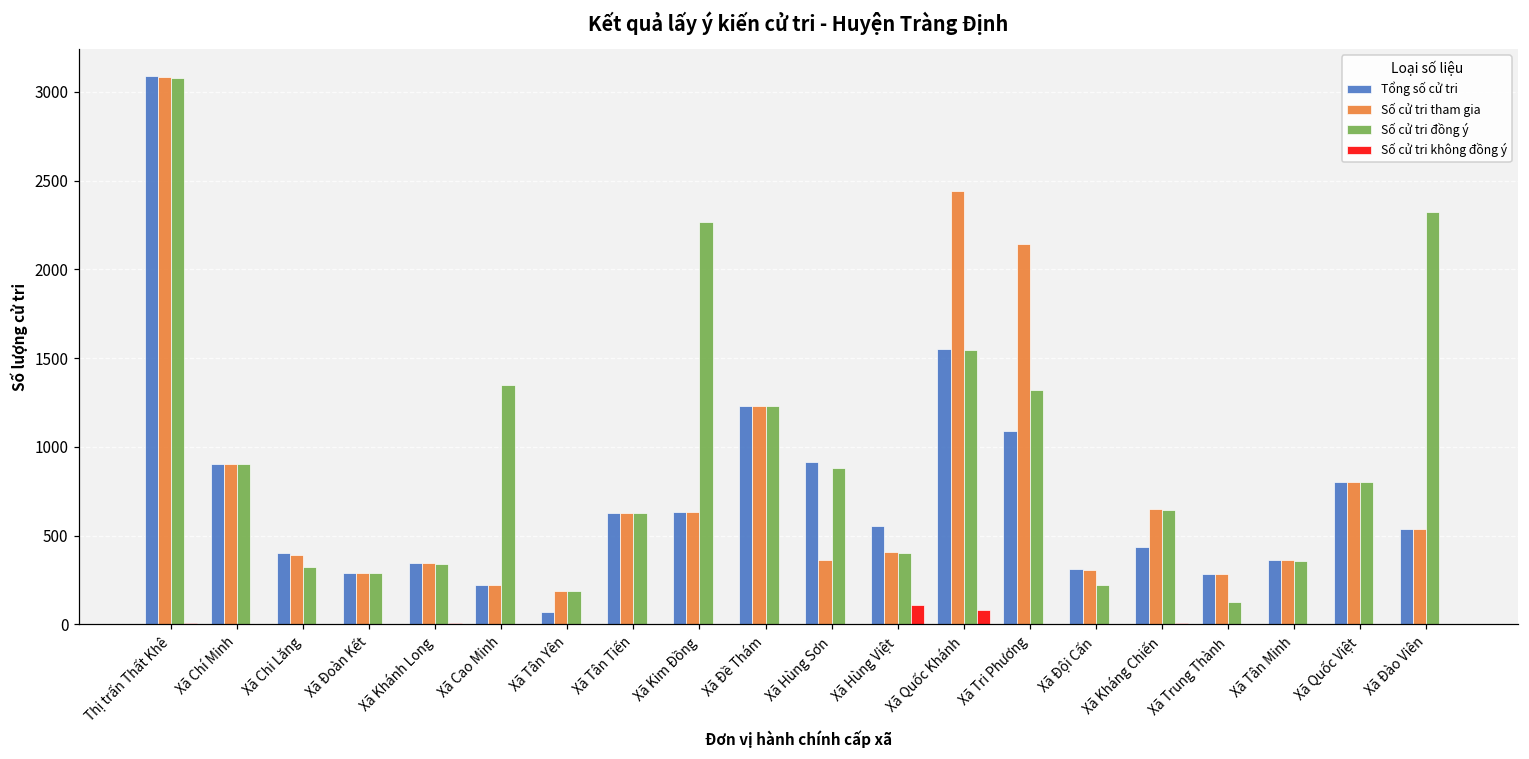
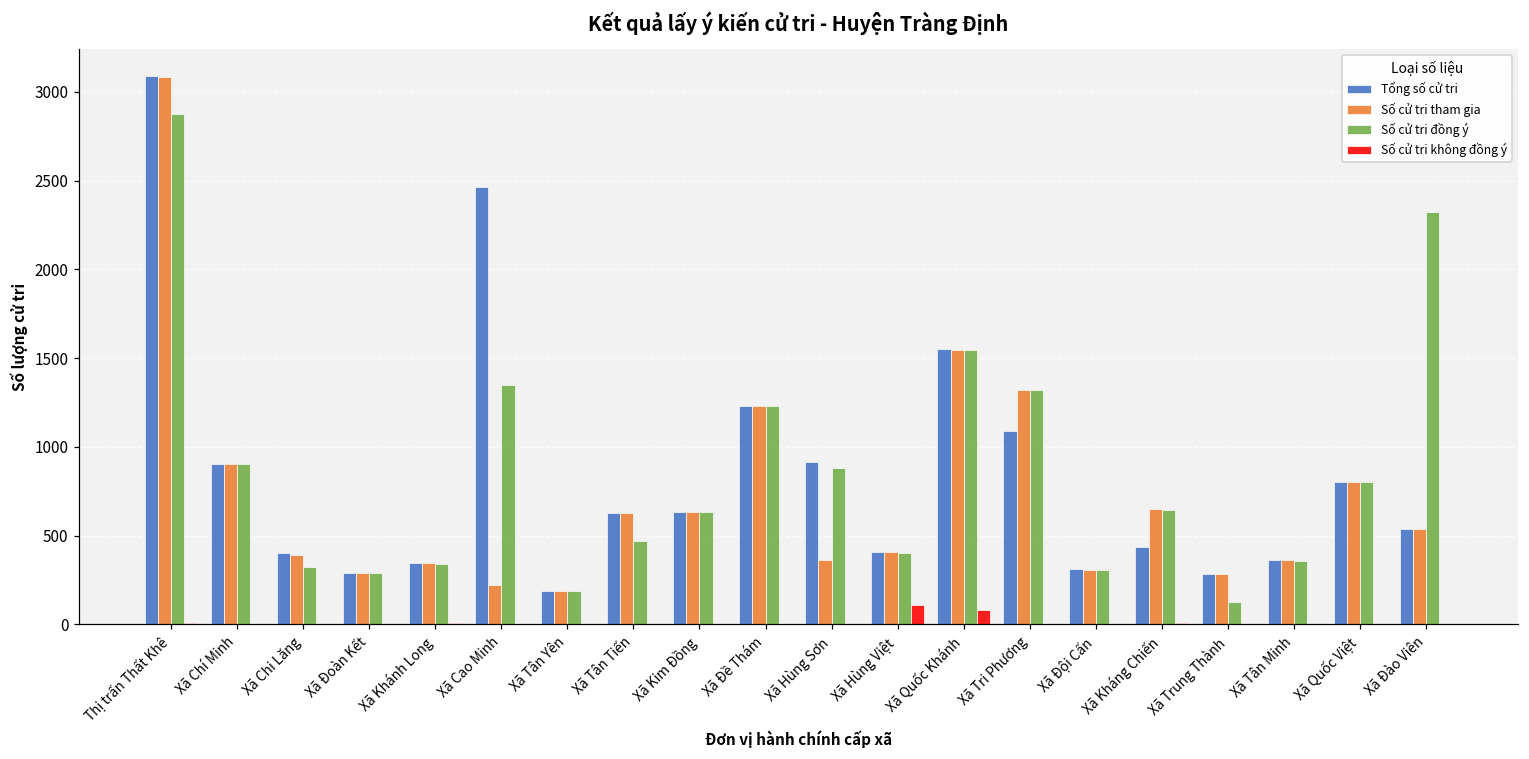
Số cử tri đồng ý, Thị trấn Thất Khê: 3080 -> 2880
Tổng số cử tri, Xã Cao Minh: 220 -> 2460
Tổng số cử tri, Xã Tân Yên: 70 -> 190
Số cử tri đồng ý, Xã Tân Tiến: 630 -> 470
Số cử tri đồng ý, Xã Kim Đồng: 2270 -> 630
Tổng số cử tri, Xã Hùng Việt: 550 -> 410
Số cử tri tham gia, Xã Quốc Khánh: 2440 -> 1550
Số cử tri tham gia, Xã Tri Phương: 2150 -> 1320
Số cử tri đồng ý, Xã Đội Cấn: 220 -> 310
